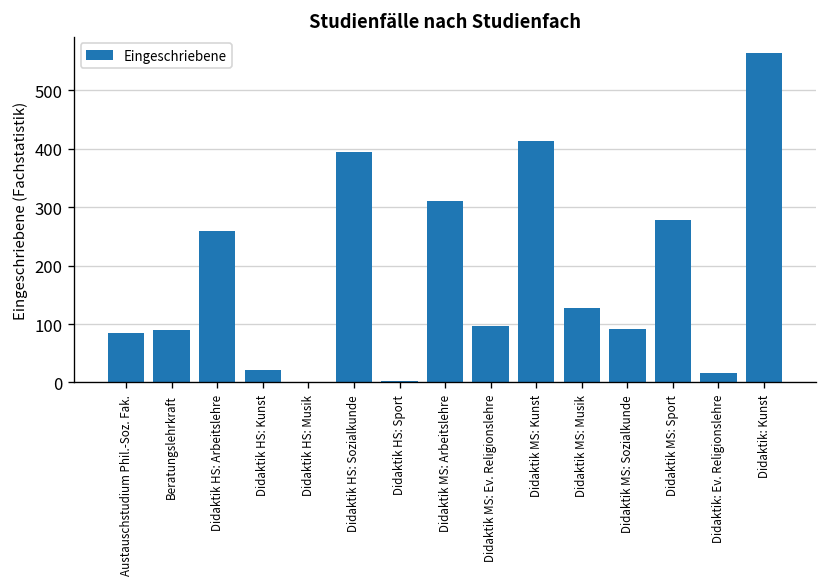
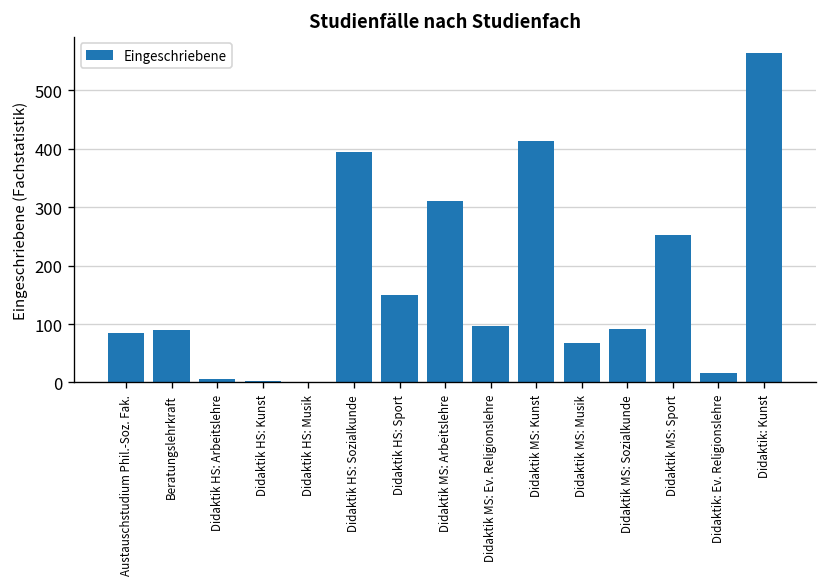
Didaktik HS: Arbeitslehre: 260 -> 10
Didaktik HS: Kunst: 20 -> 0
Didaktik HS: Sport: 0 -> 150
Didaktik MS: Musik: 130 -> 70
Didaktik MS: Sport: 280 -> 250
